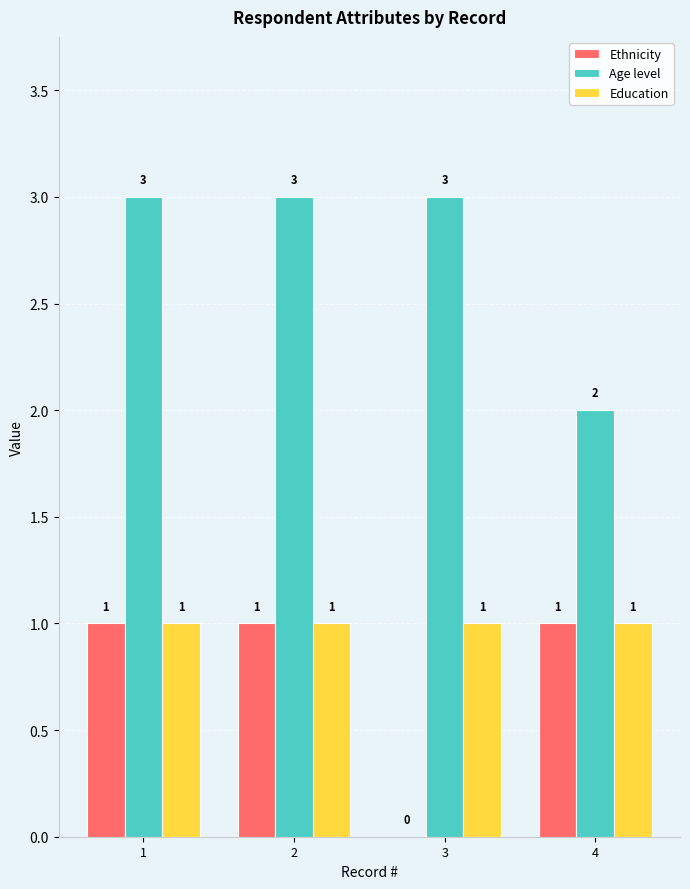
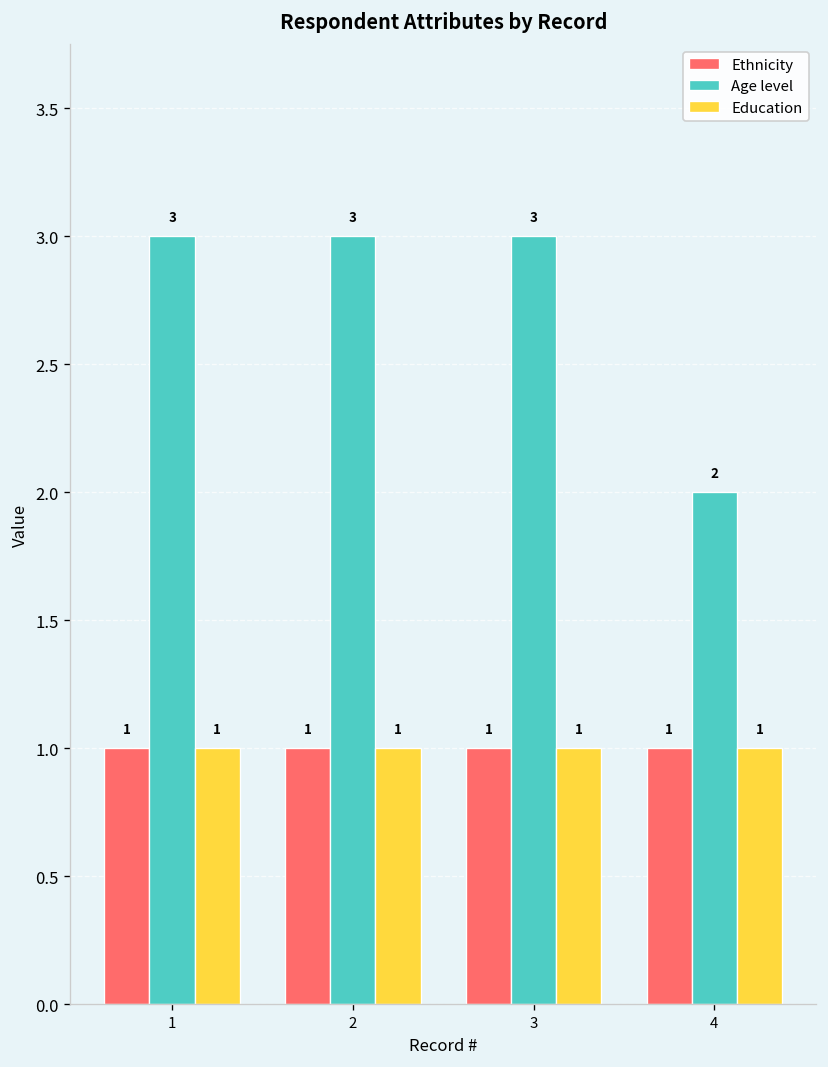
Ethnicity, 3: 0 -> 1
